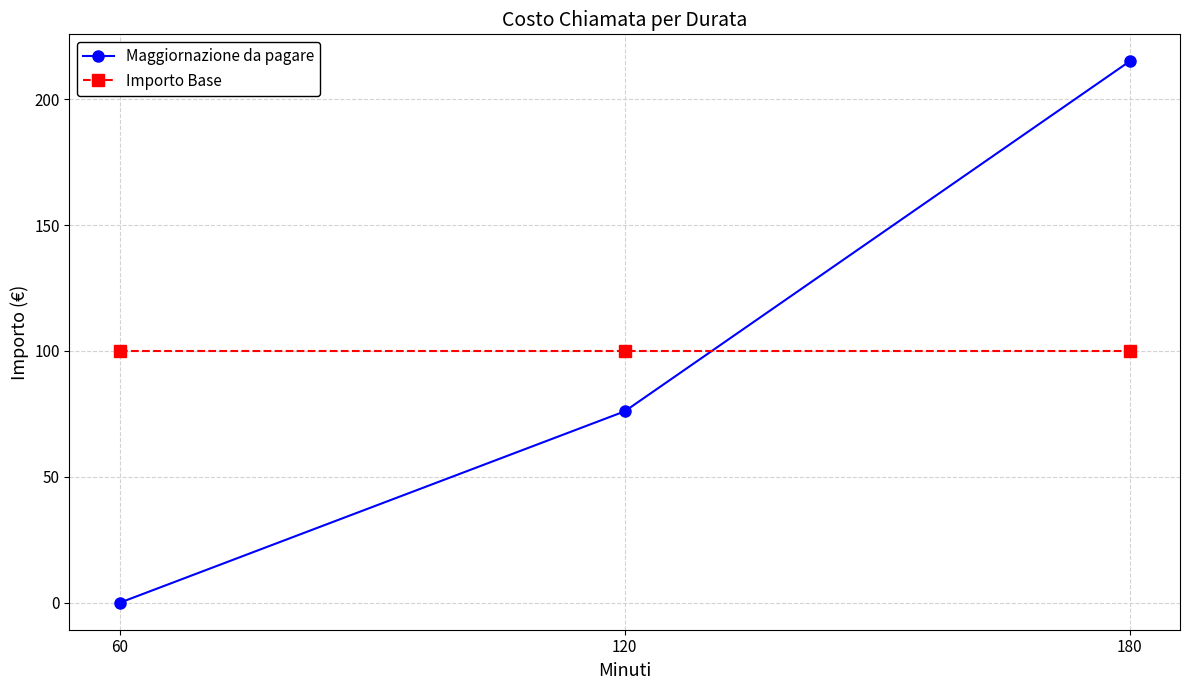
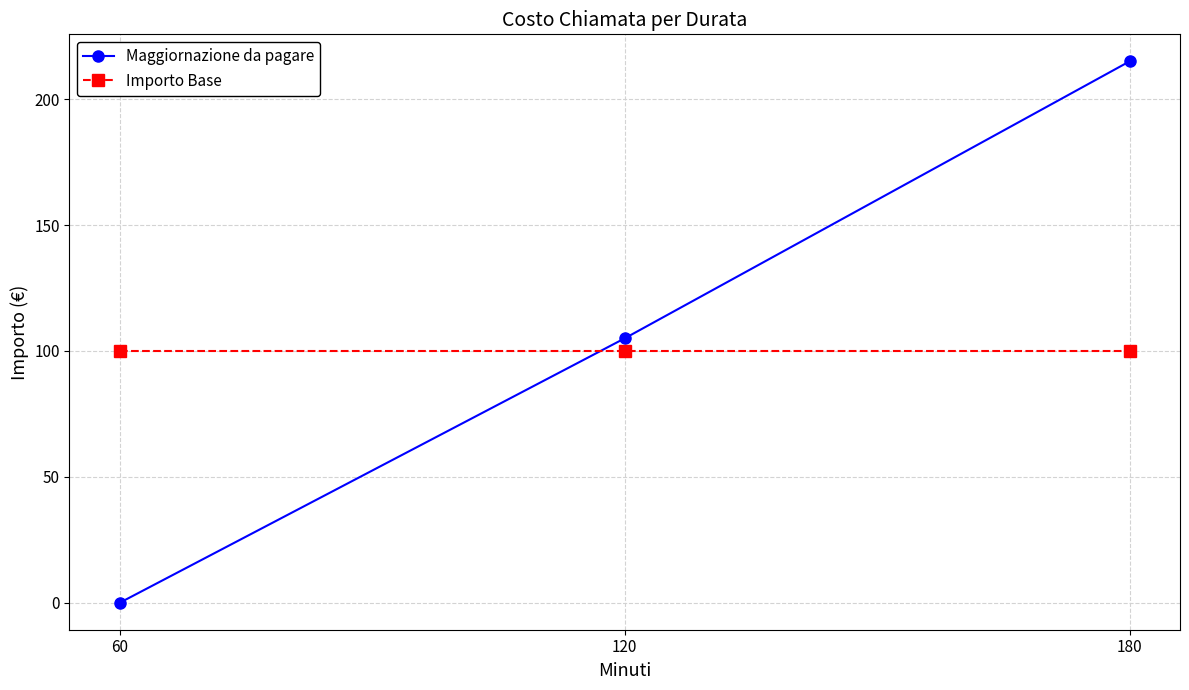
Maggiornazione da pagare, 120: 76 -> 105
